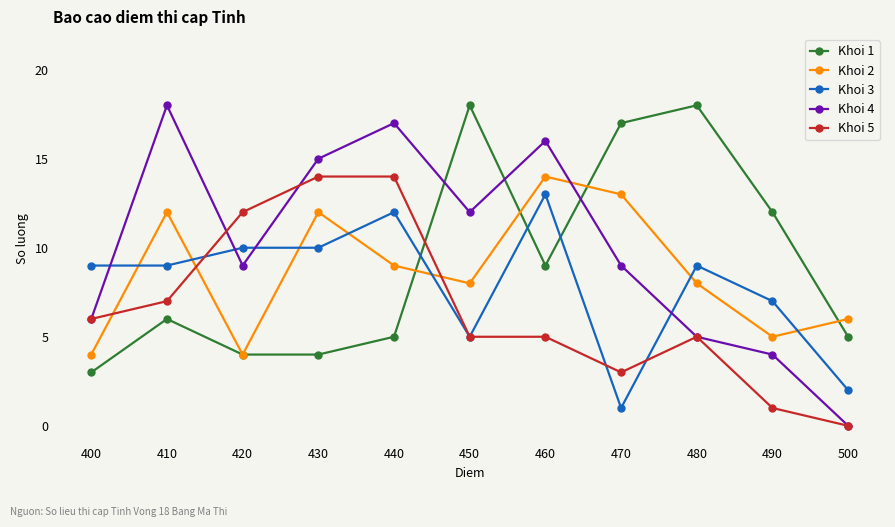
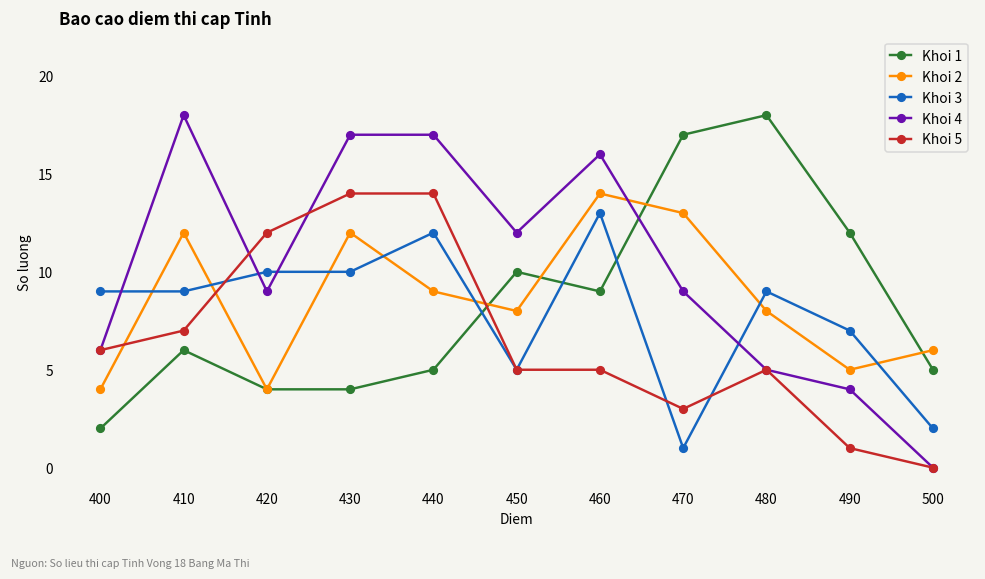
Khoi 1, 400: 3 -> 2
Khoi 4, 430: 15 -> 17
Khoi 1, 450: 18 -> 10
